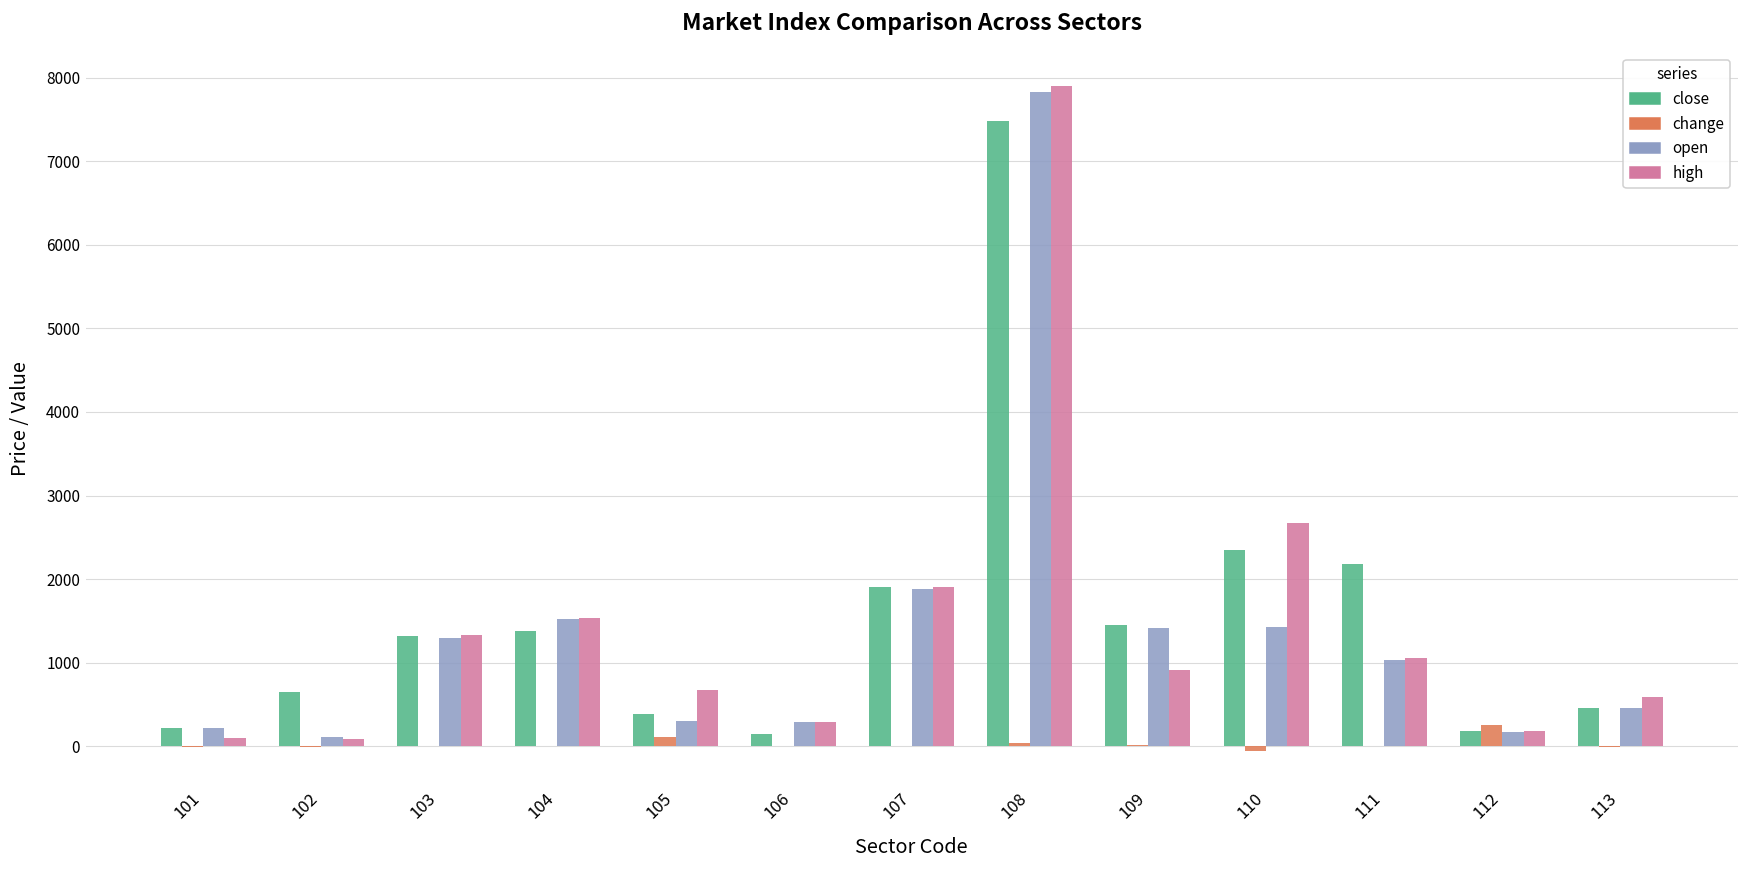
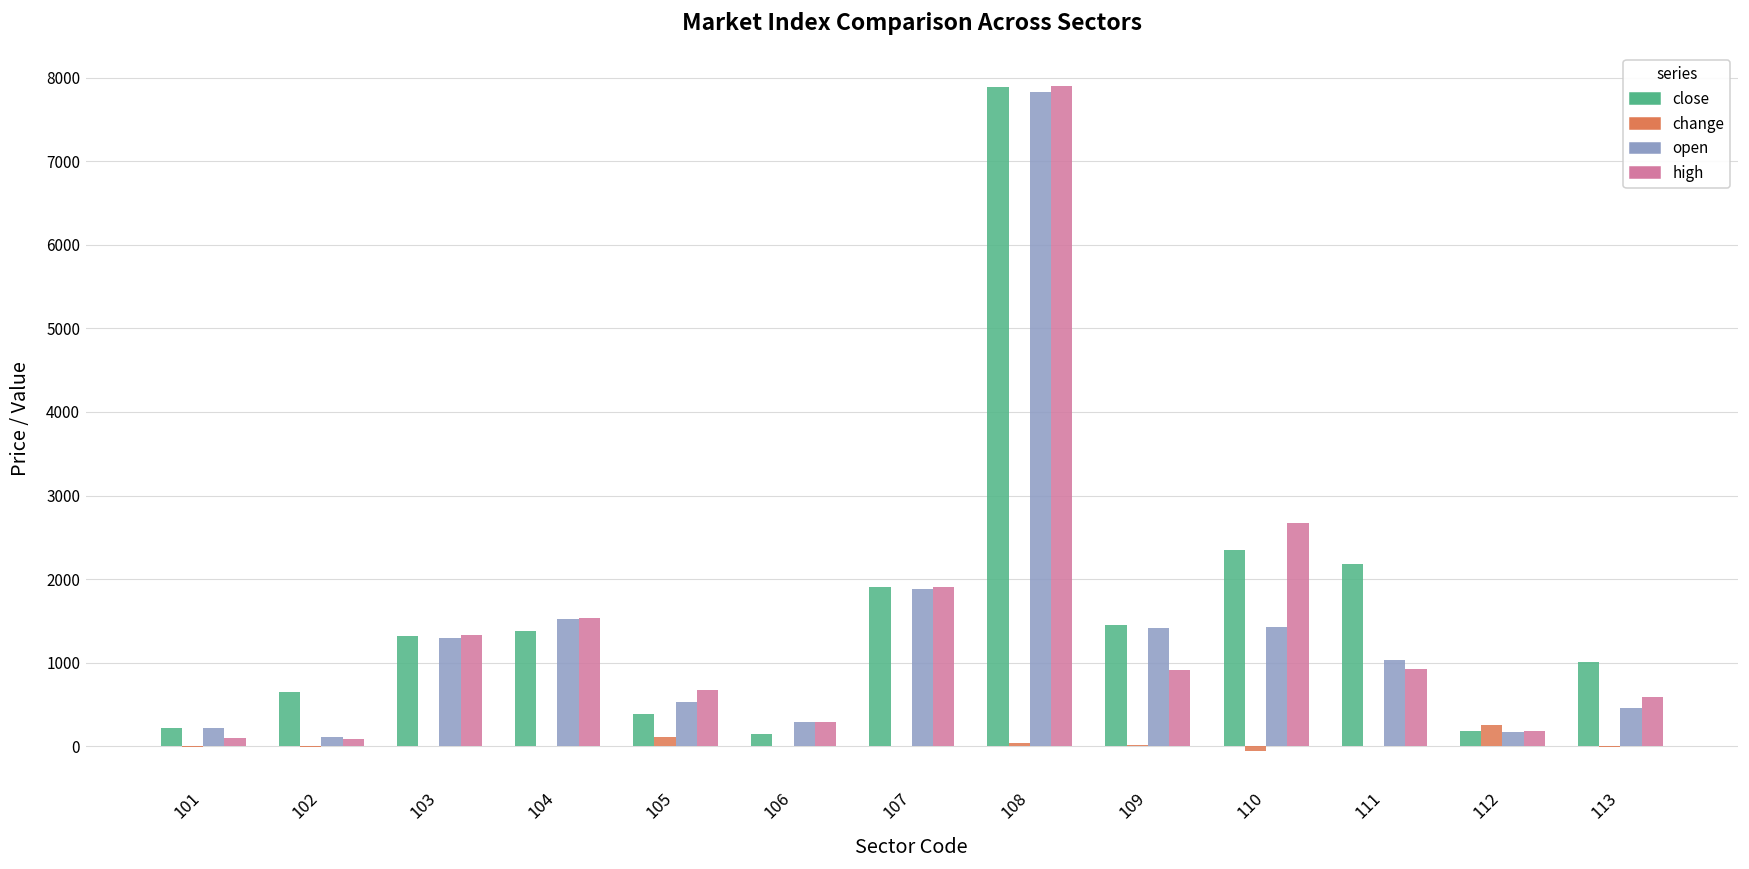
open, 105: 300 -> 500
close, 108: 7500 -> 7900
high, 111: 1100 -> 900
close, 113: 500 -> 1000
